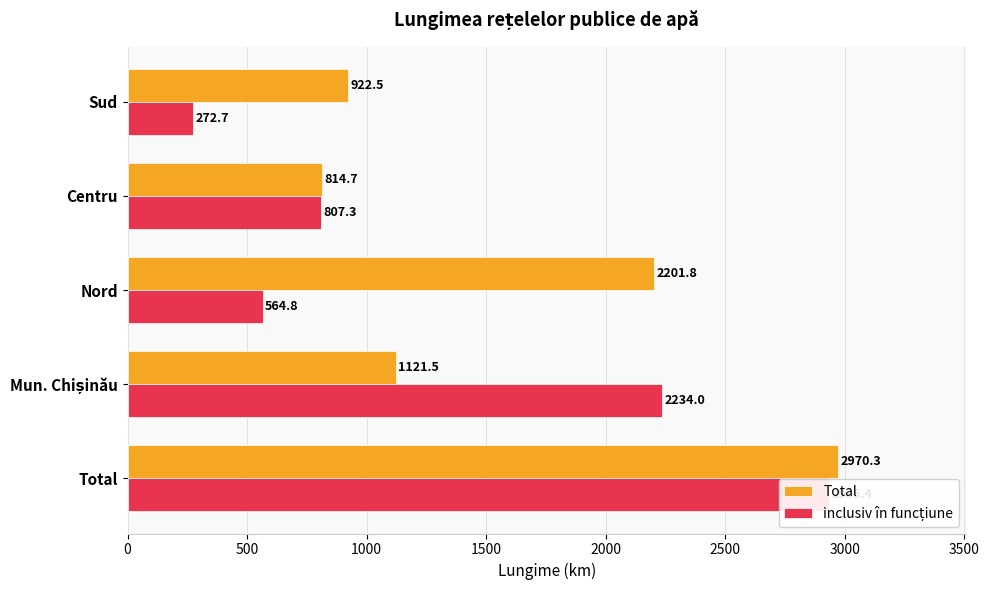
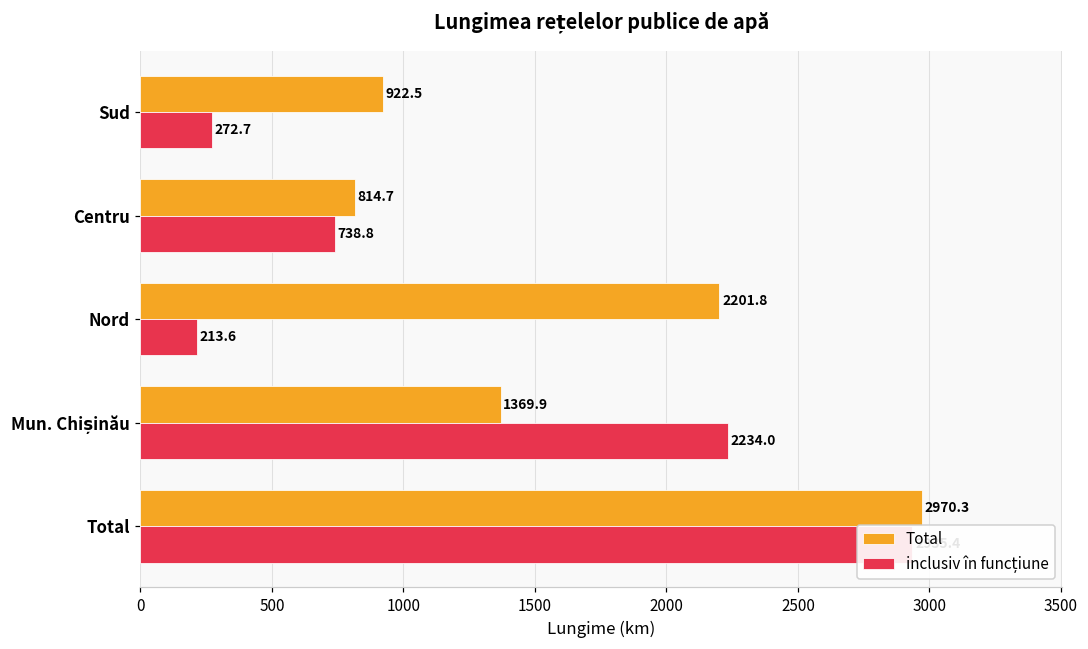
inclusiv în funcțiune, Centru: 807.3 -> 738.8
inclusiv în funcțiune, Nord: 564.8 -> 213.6
Total, Mun. Chișinău: 1121.5 -> 1369.9
